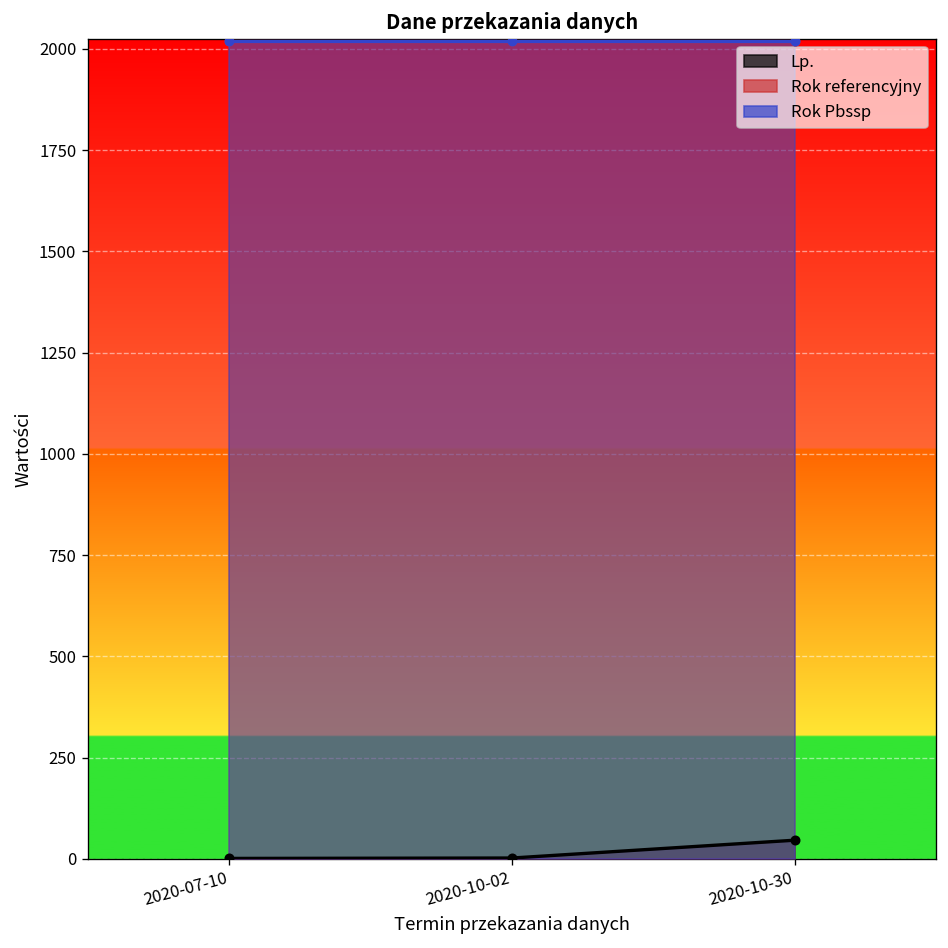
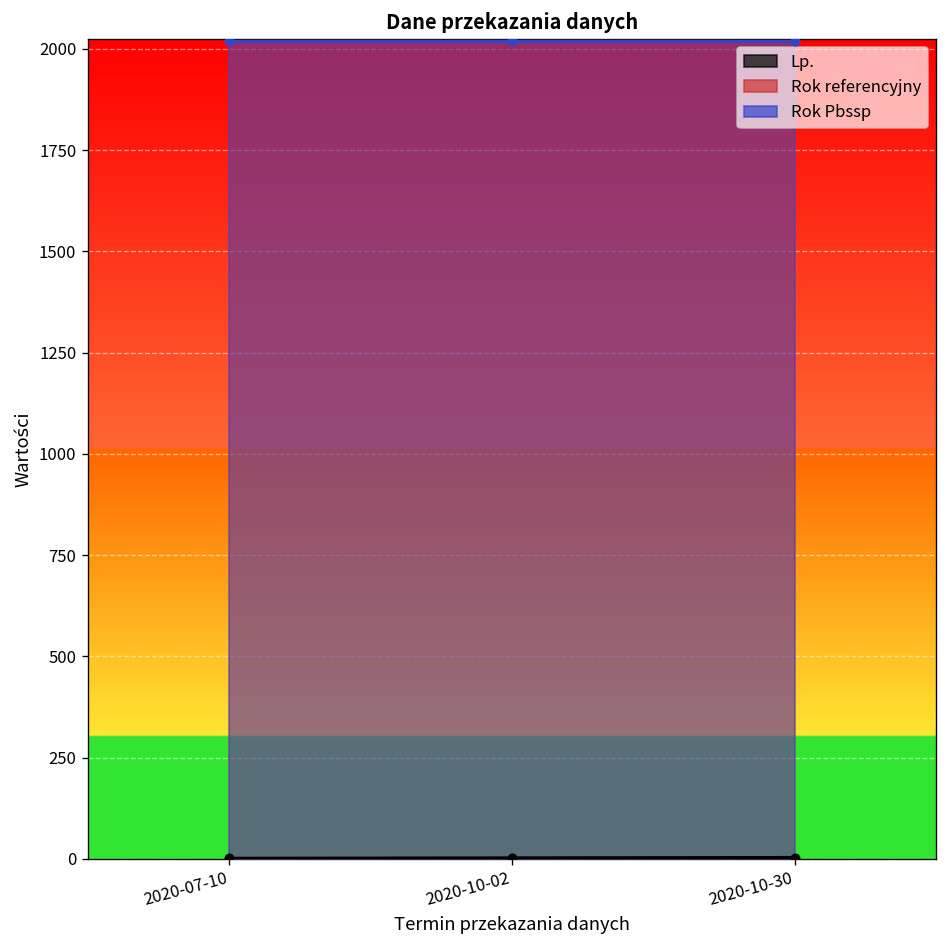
Lp., 2020-10-30: 50 -> 0
